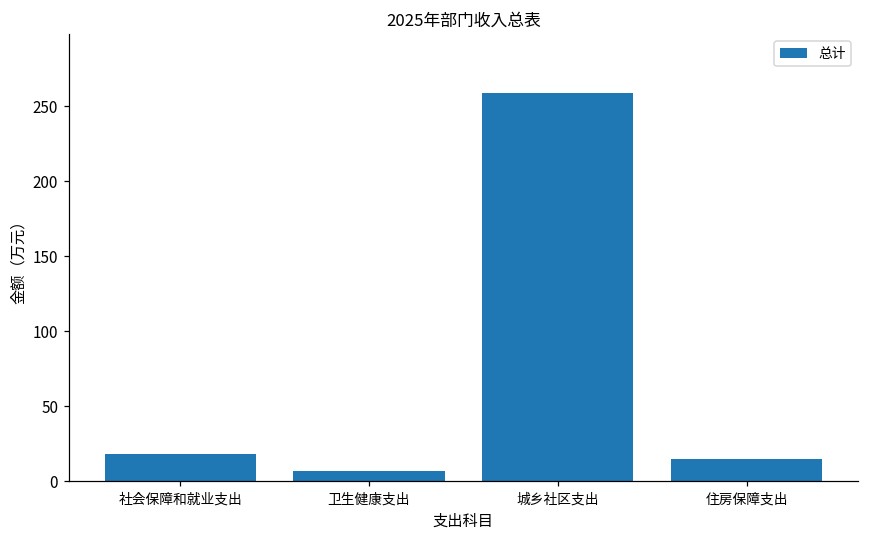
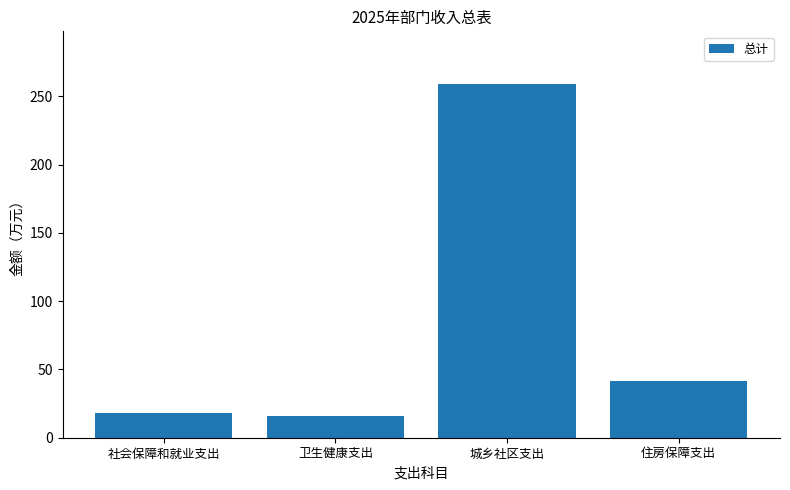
卫生健康支出: 7 -> 16
住房保障支出: 15 -> 42
